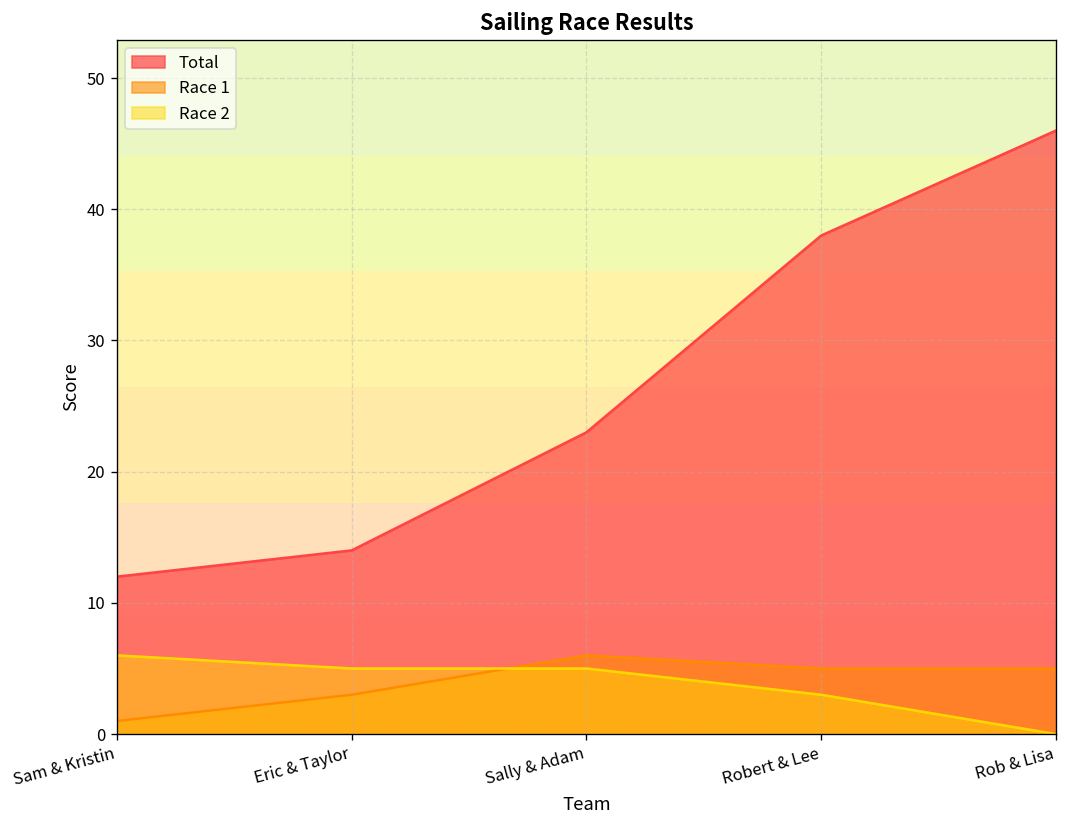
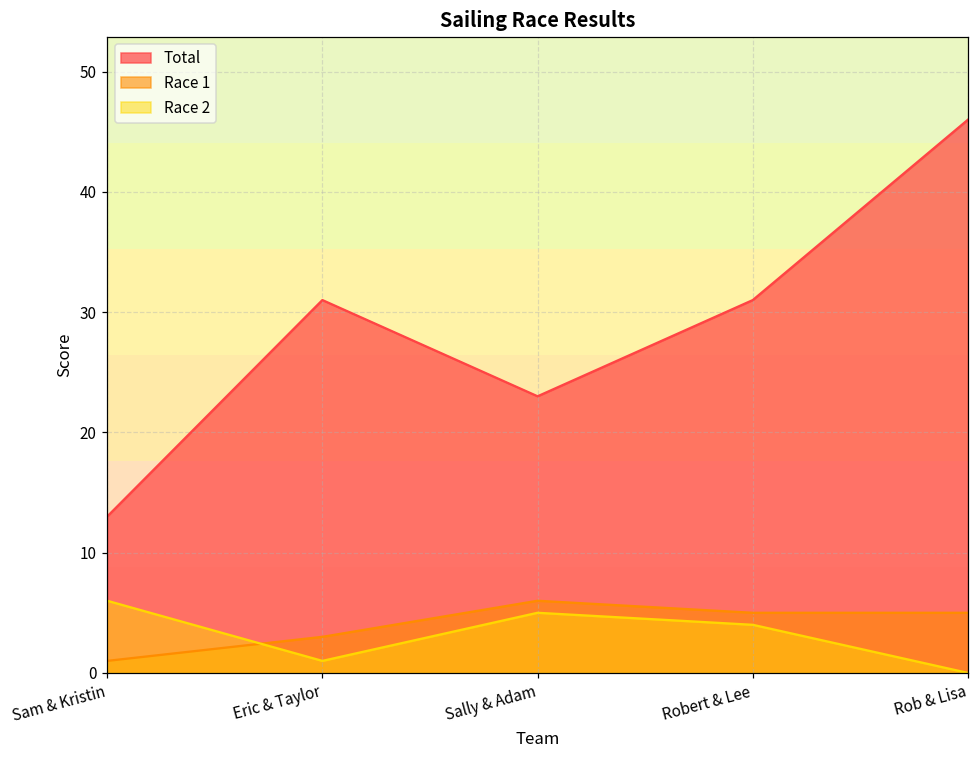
Total, Sam & Kristin: 12 -> 13
Total, Eric & Taylor: 14 -> 31
Race 2, Eric & Taylor: 5 -> 1
Total, Robert & Lee: 38 -> 31
Race 2, Robert & Lee: 3 -> 4
